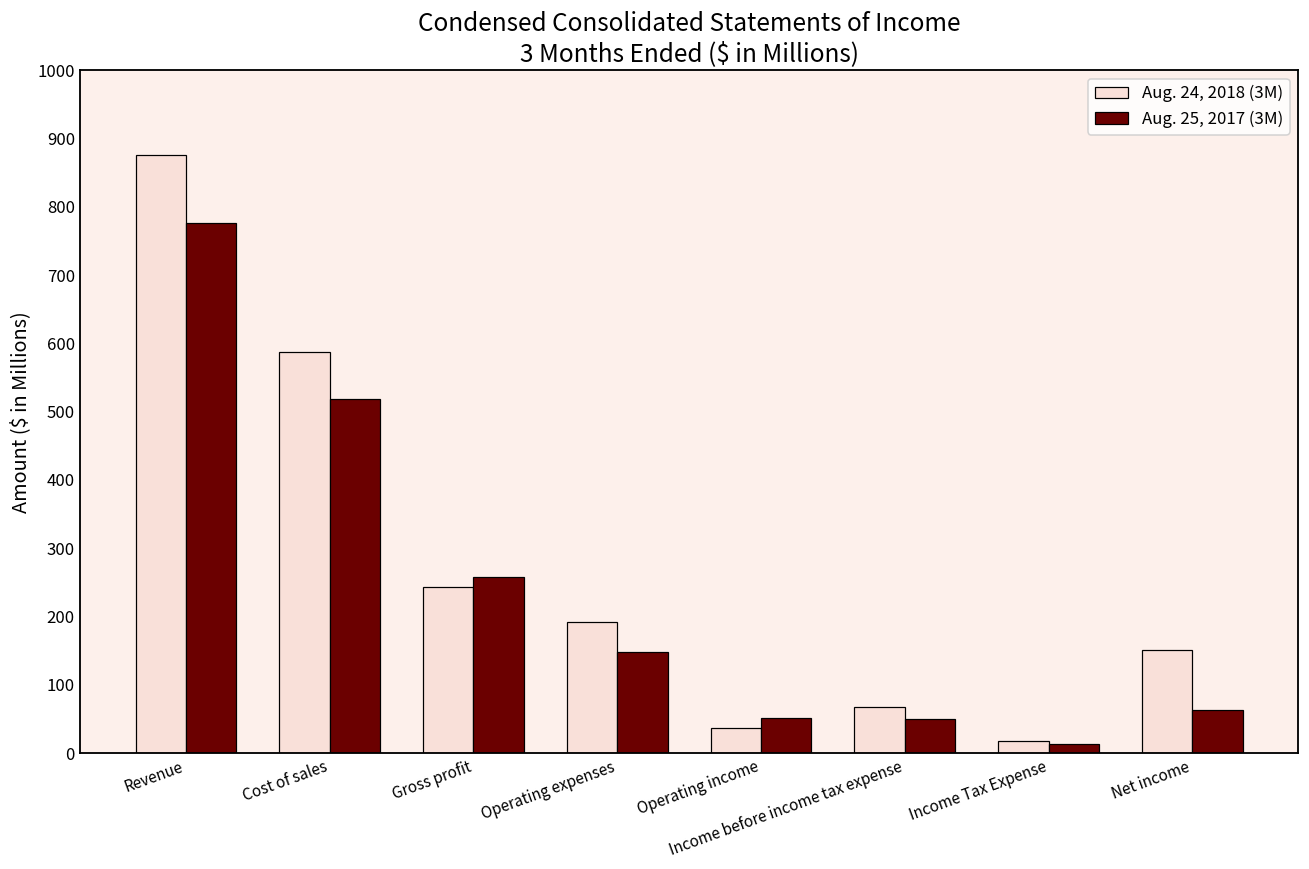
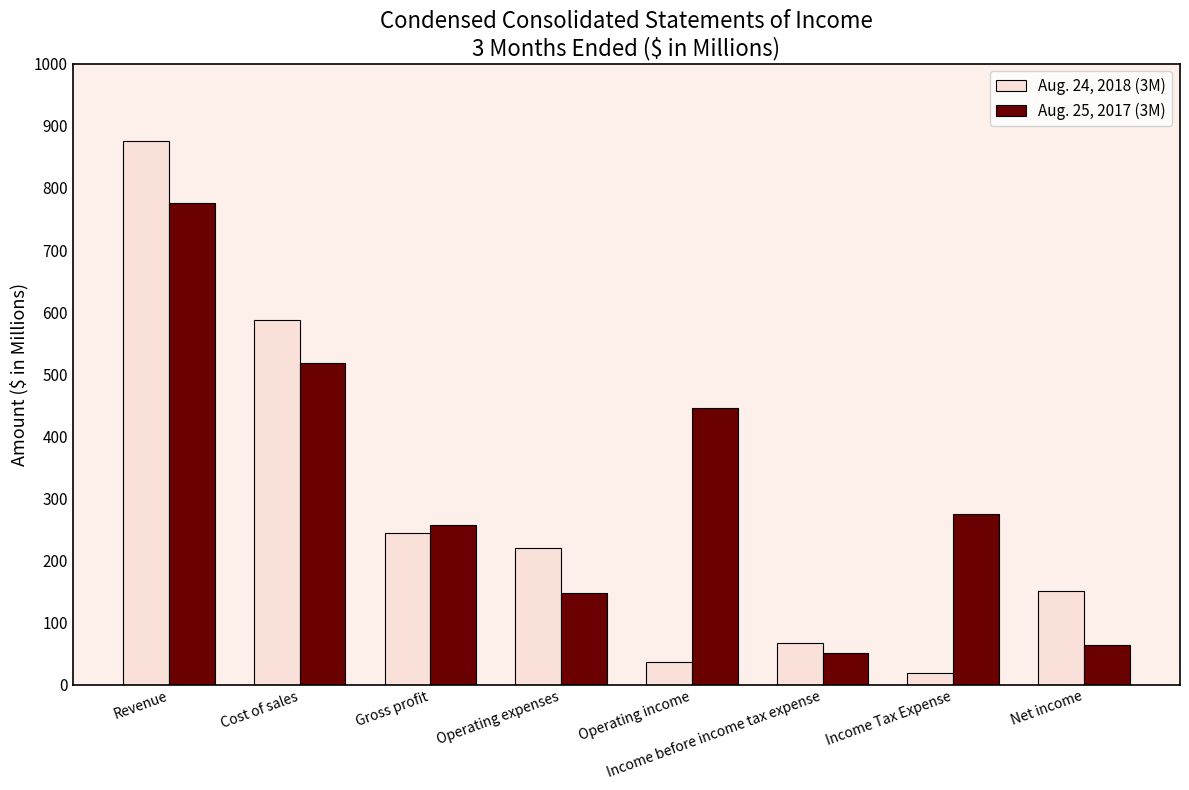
Aug. 24, 2018 (3M), Operating expenses: 190 -> 220
Aug. 25, 2017 (3M), Operating income: 50 -> 450
Aug. 25, 2017 (3M), Income Tax Expense: 10 -> 280
